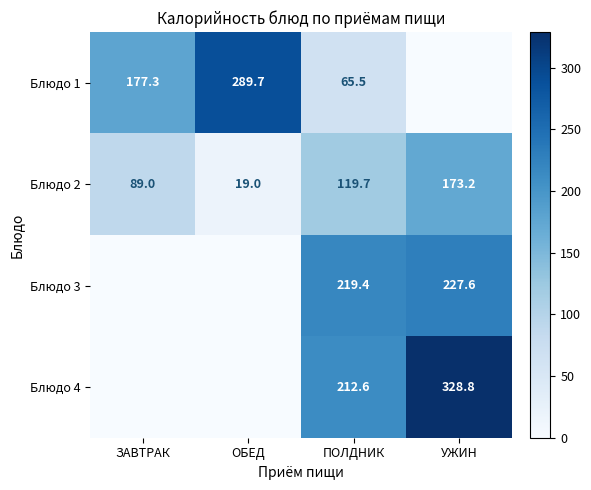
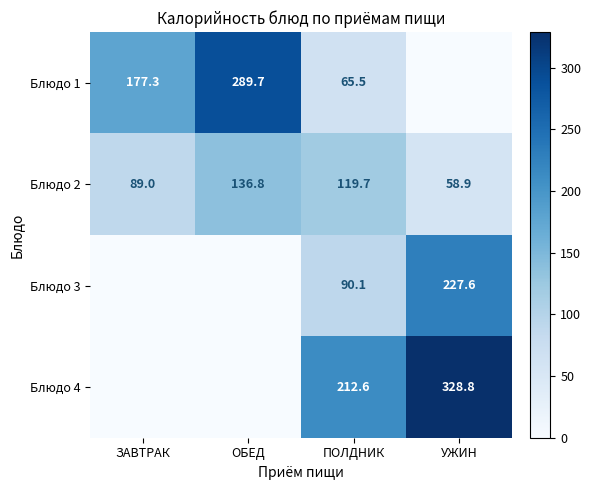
Блюдо 2, ОБЕД: 19.0 -> 136.8
Блюдо 2, УЖИН: 173.2 -> 58.9
Блюдо 3, ПОЛДНИК: 219.4 -> 90.1
